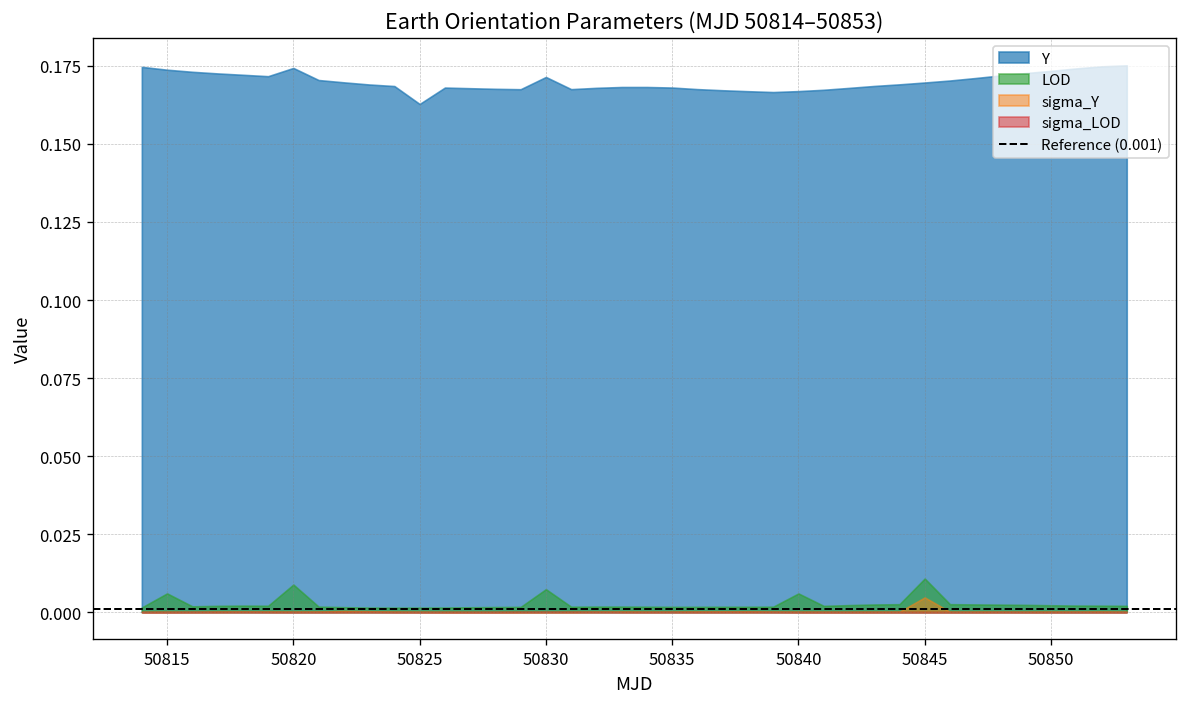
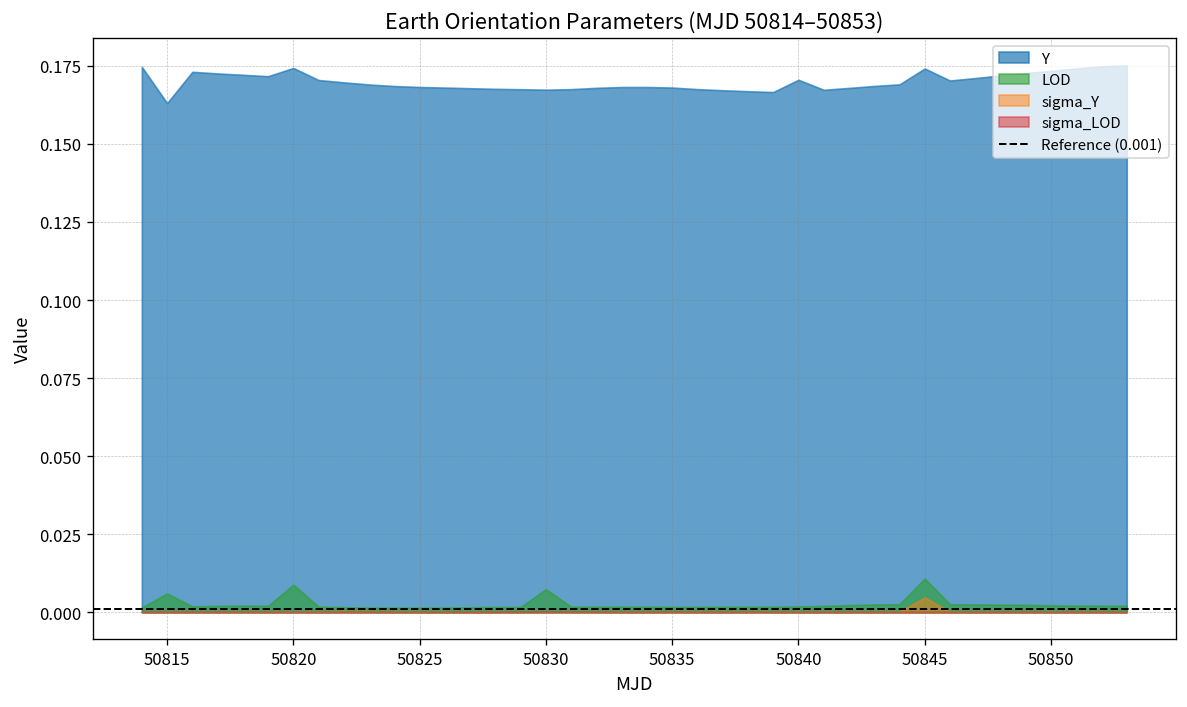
Y, 50815: 0.174 -> 0.163
Y, 50825: 0.163 -> 0.168
Y, 50830: 0.171 -> 0.167
Y, 50840: 0.167 -> 0.171
LOD, 50840: 0.006 -> 0.002
Y, 50845: 0.170 -> 0.174
